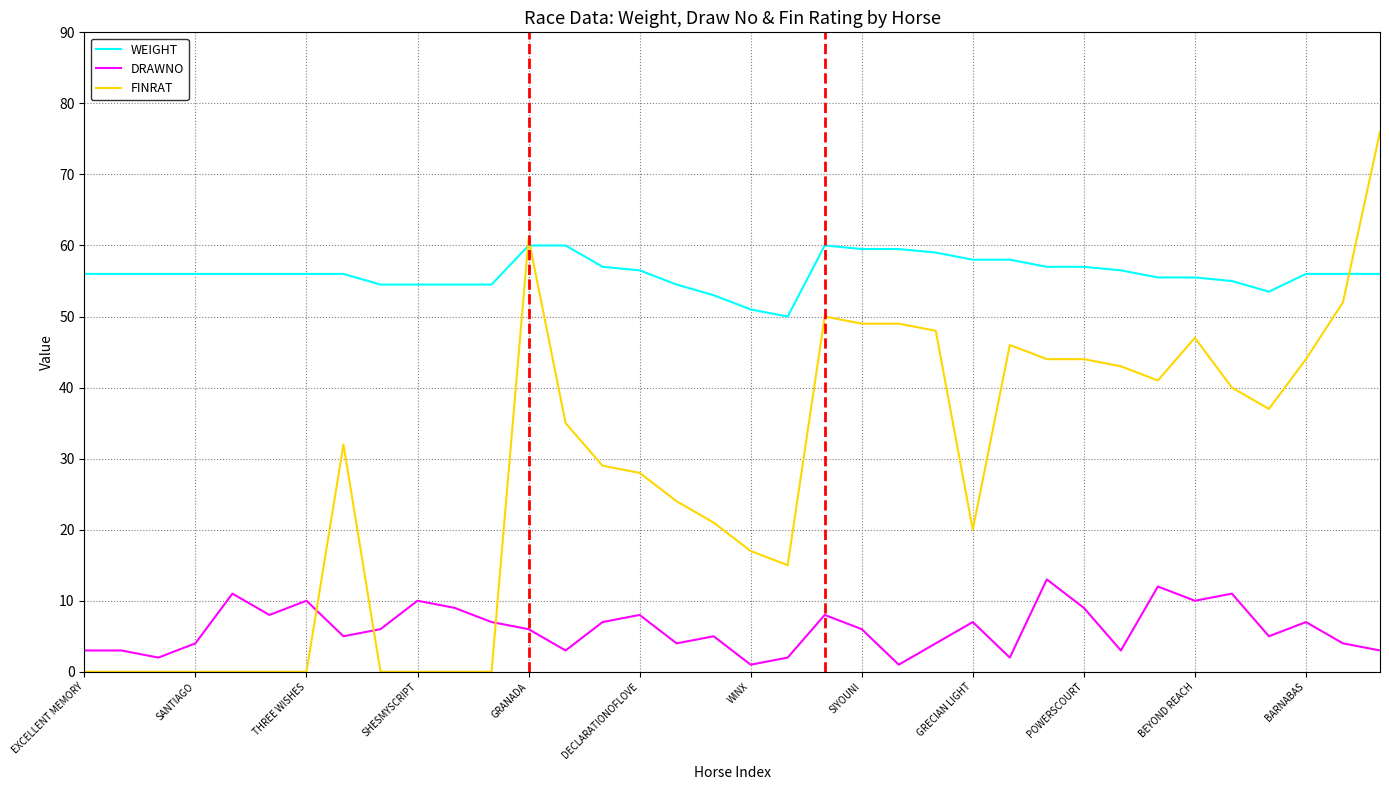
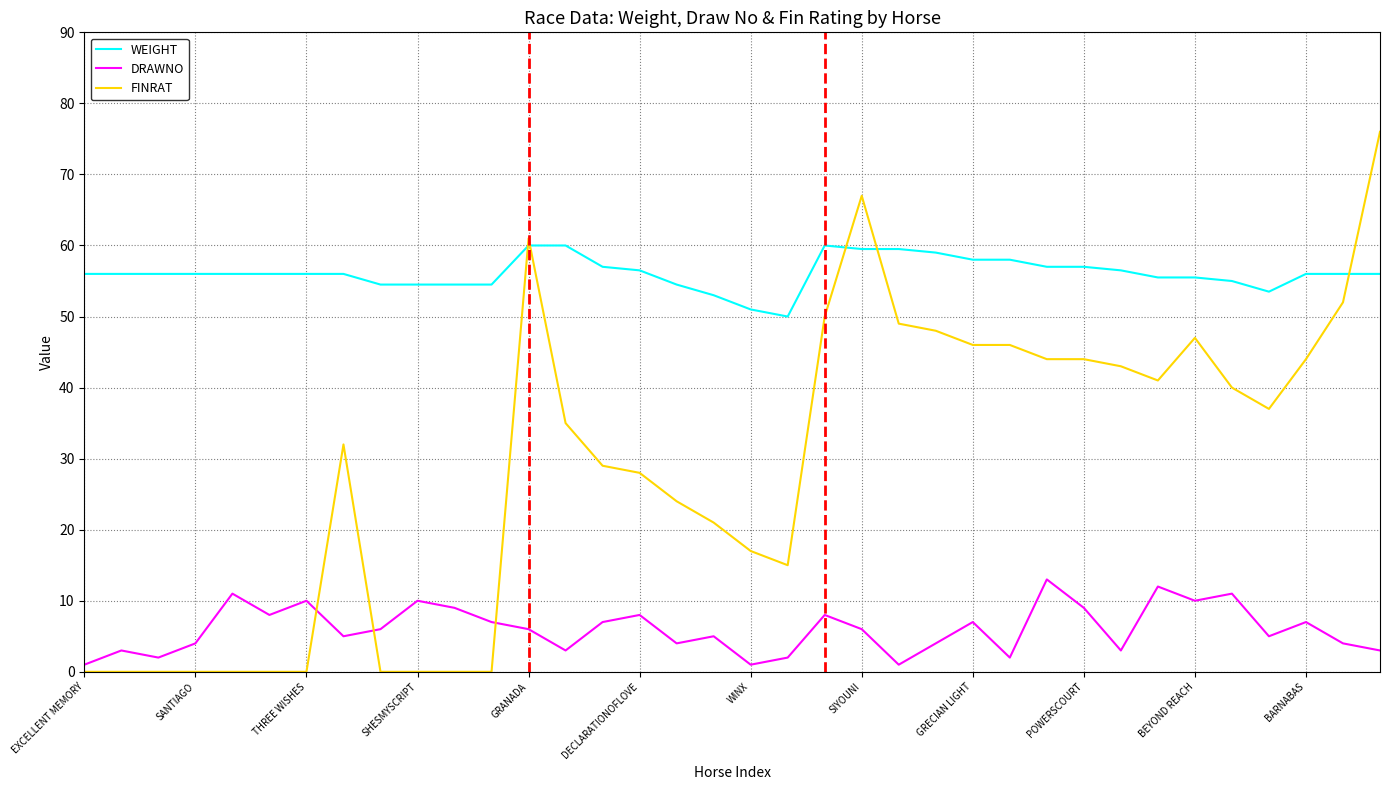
DRAWNO, EXCELLENT MEMORY: 3 -> 1
FINRAT, SIYOUNI: 49 -> 67
FINRAT, GRECIAN LIGHT: 20 -> 46
